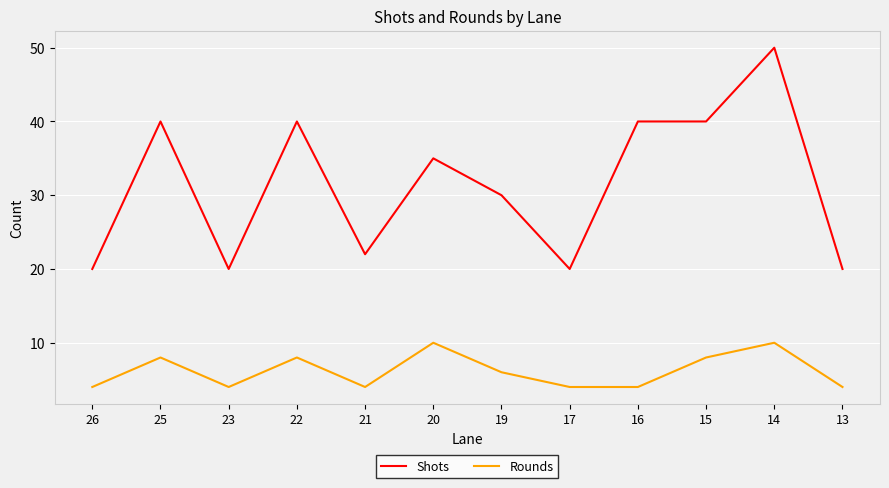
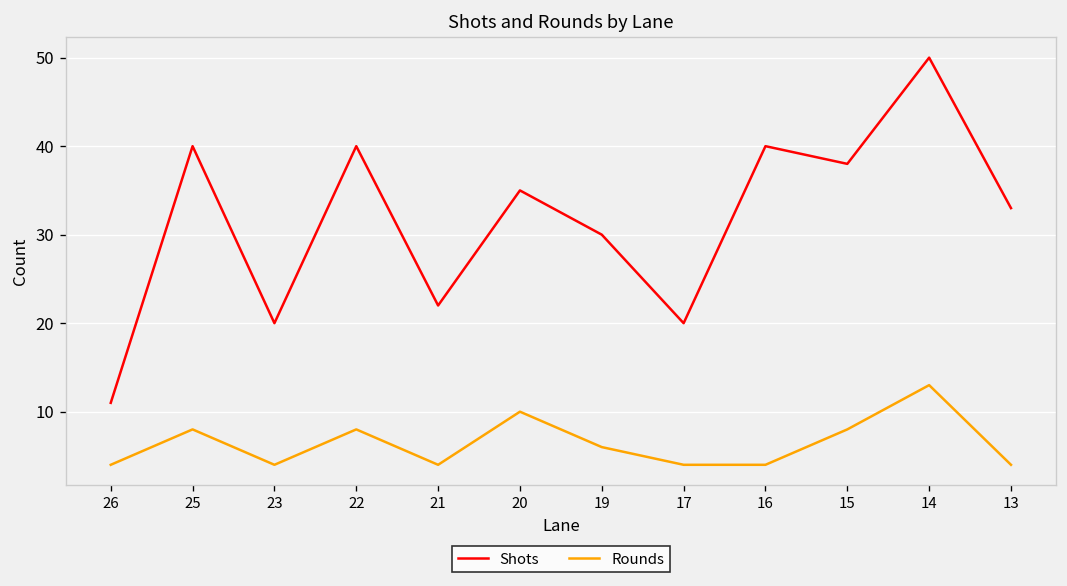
Shots, 26: 20 -> 11
Shots, 15: 40 -> 38
Rounds, 14: 10 -> 13
Shots, 13: 20 -> 33
